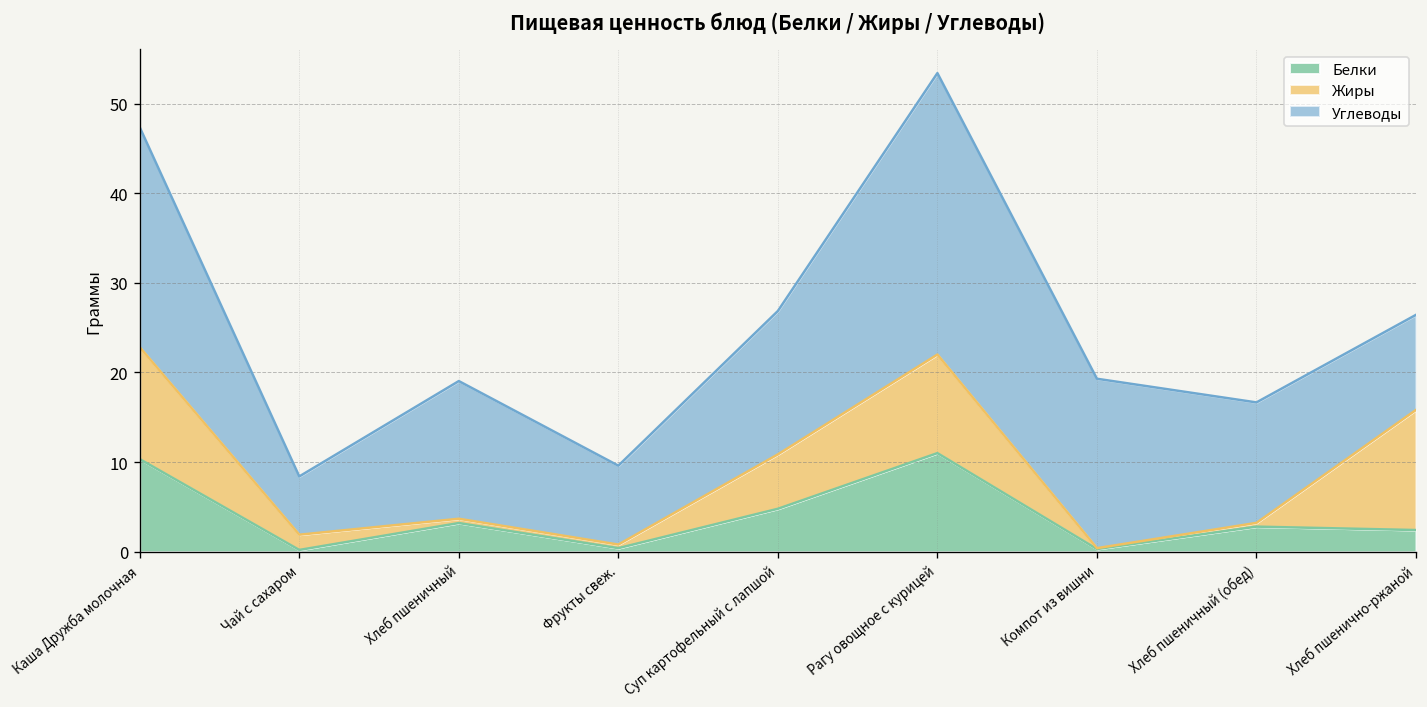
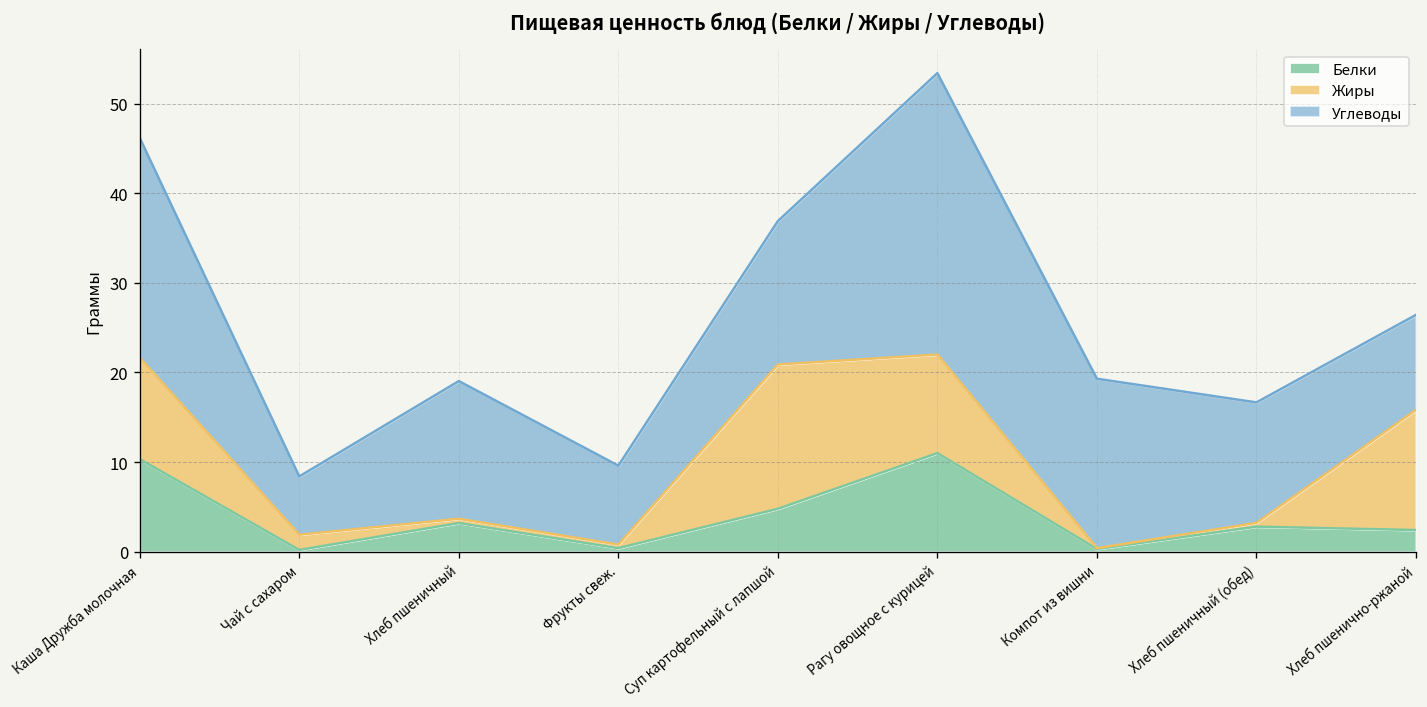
Жиры, Каша Дружба молочная: 12 -> 11
Жиры, Суп картофельный с лапшой: 6 -> 16
